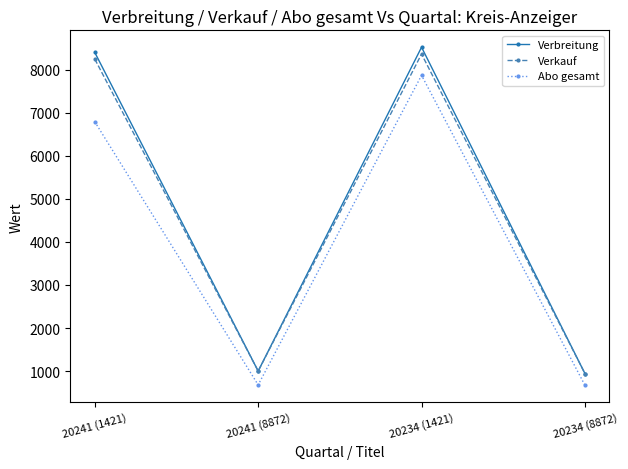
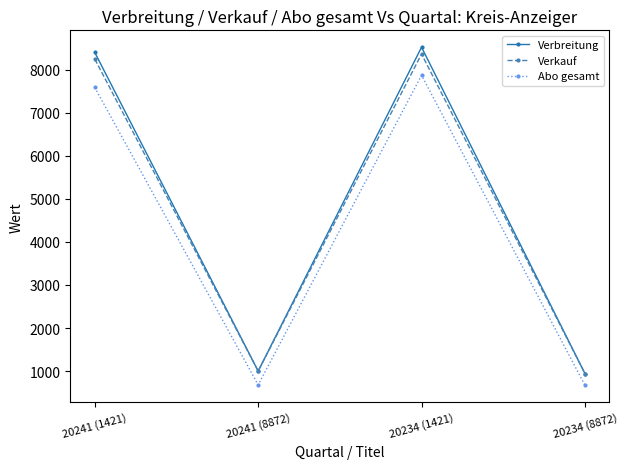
Abo gesamt, 20241 (1421): 6800 -> 7600
